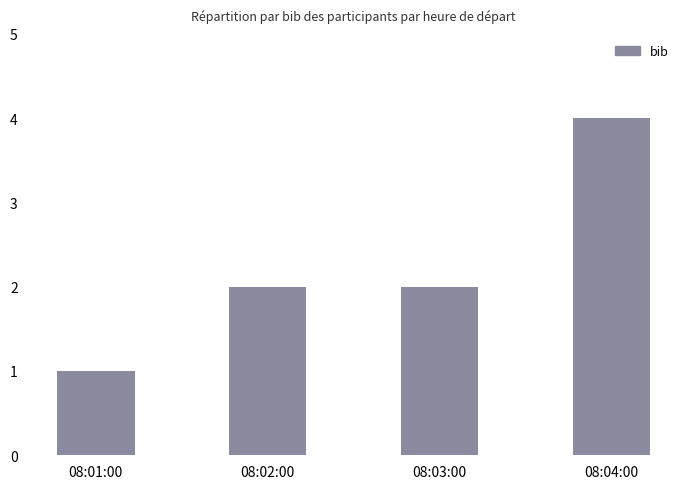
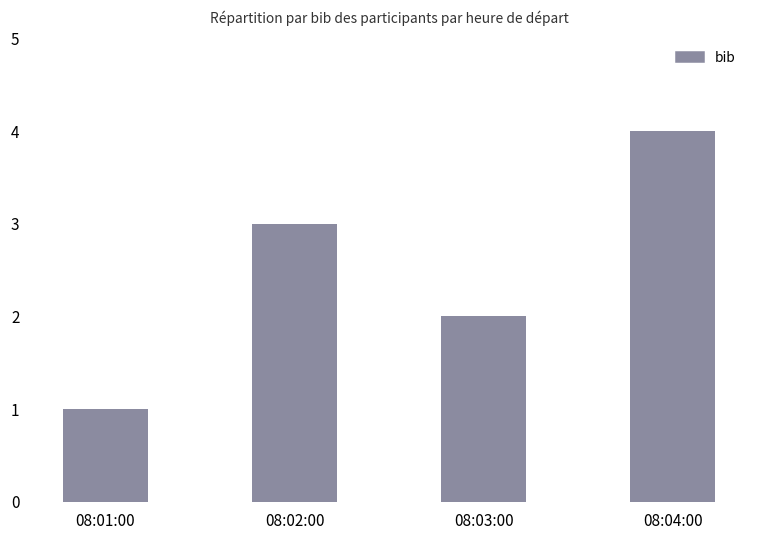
08:02:00: 2 -> 3
